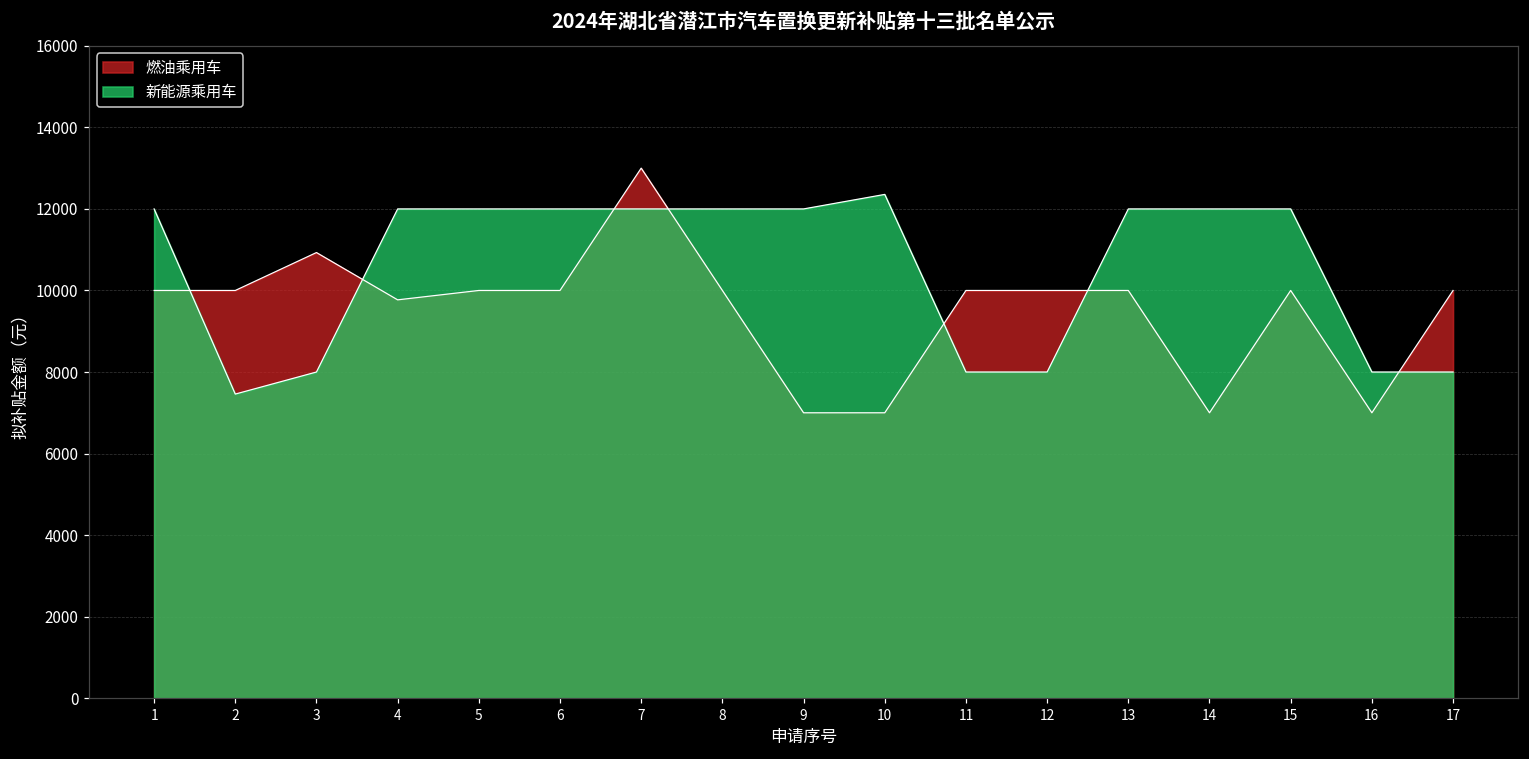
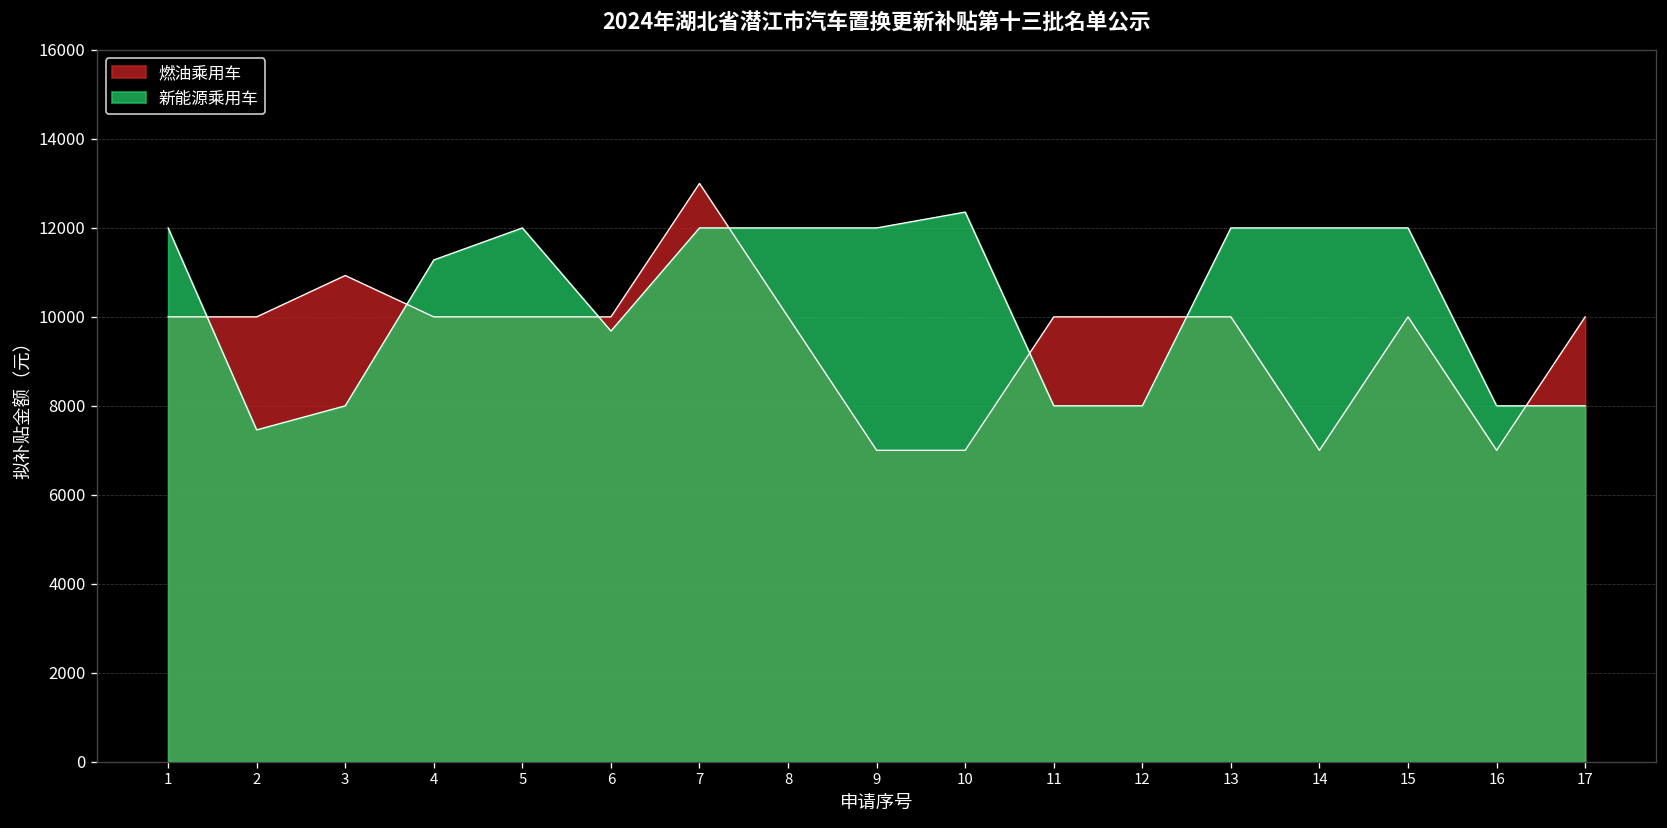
燃油乘用车, 4: 9800 -> 10000
新能源乘用车, 4: 12000 -> 11300
新能源乘用车, 6: 12000 -> 9700
